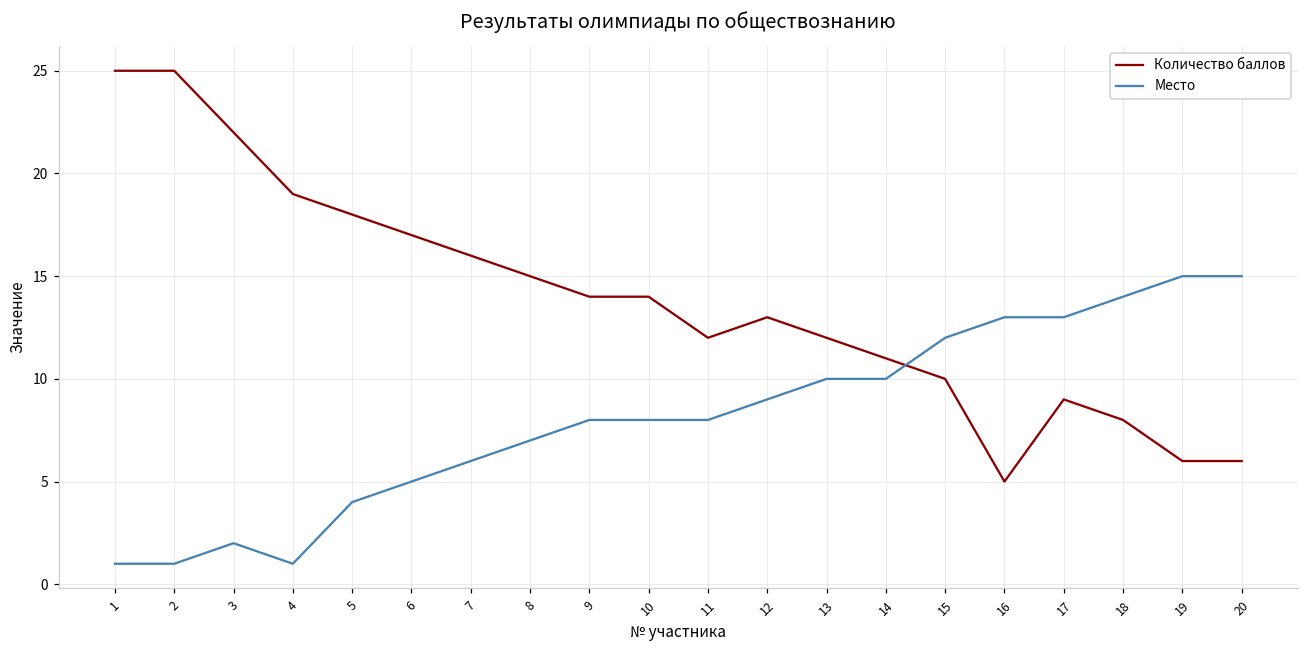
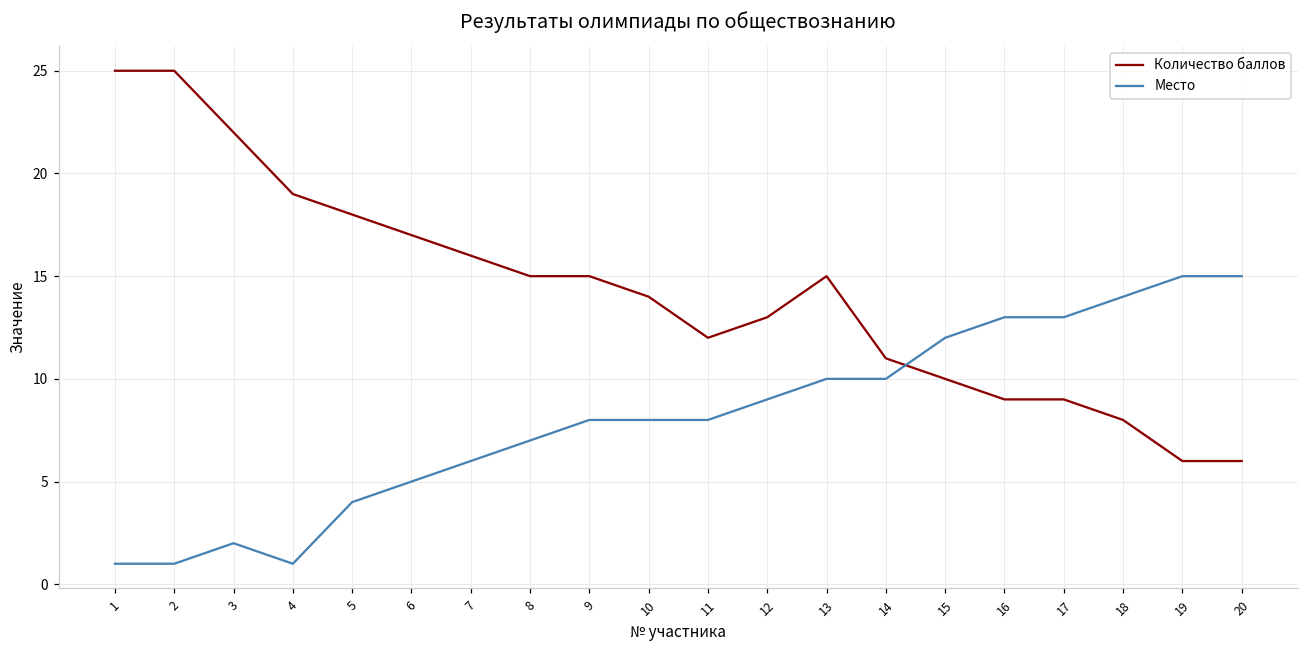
Количество баллов, 9: 14 -> 15
Количество баллов, 13: 12 -> 15
Количество баллов, 16: 5 -> 9
